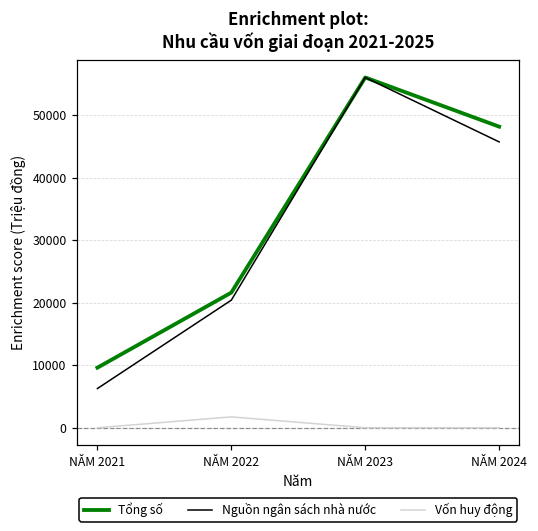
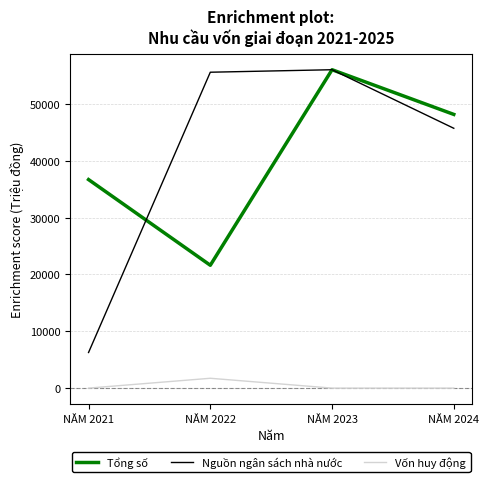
Tổng số, NĂM 2021: 10000 -> 37000
Nguồn ngân sách nhà nước, NĂM 2022: 20000 -> 56000
